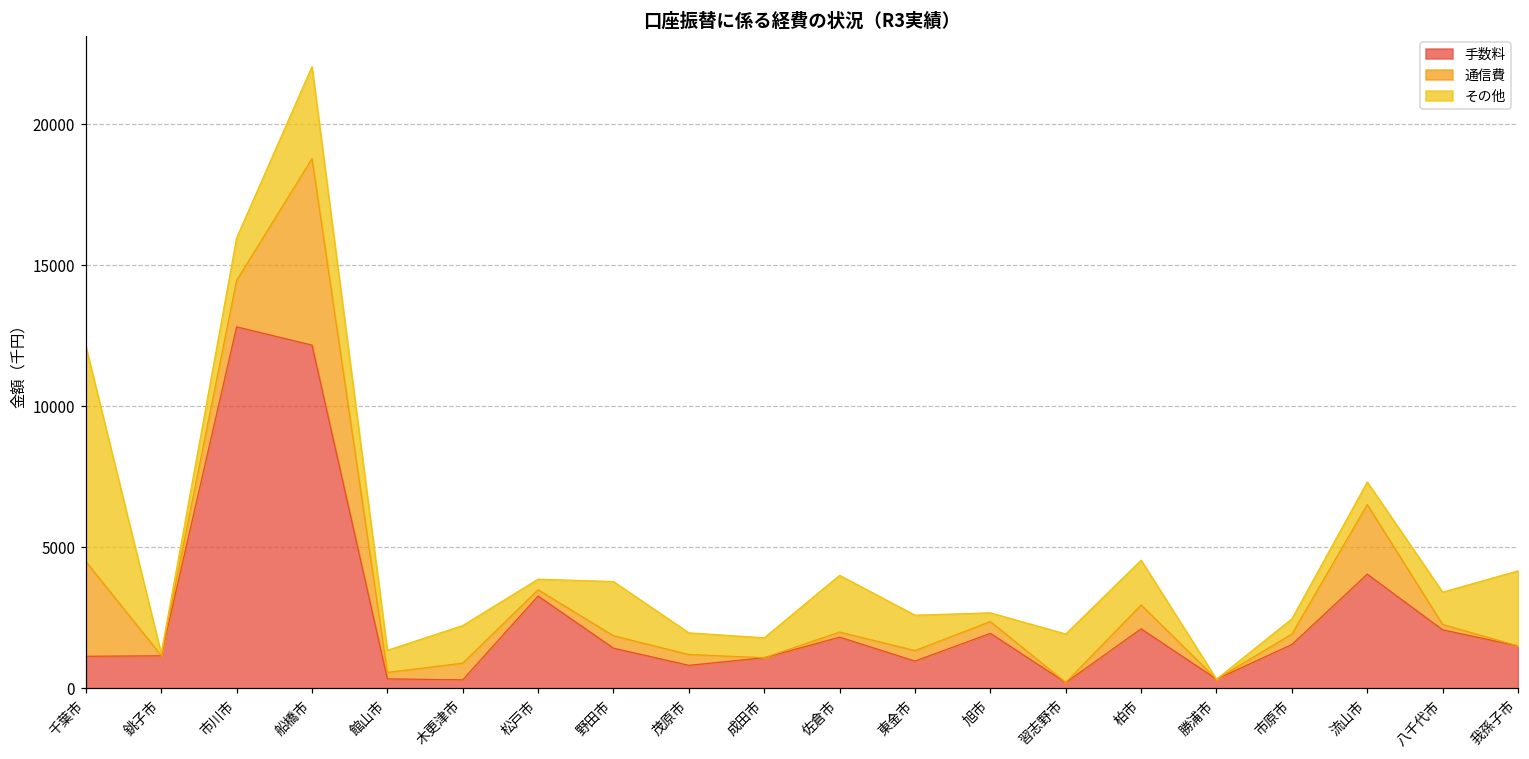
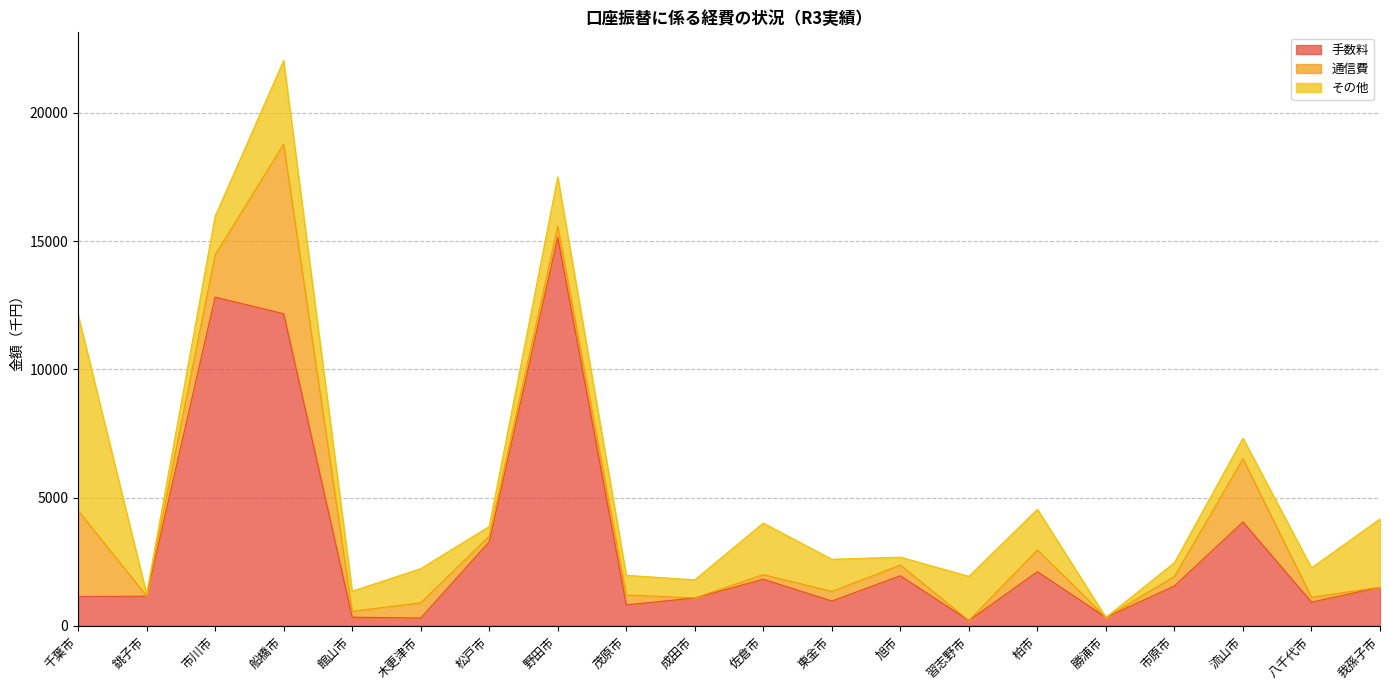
手数料, 野田市: 1400 -> 15100
手数料, 八千代市: 2100 -> 900
